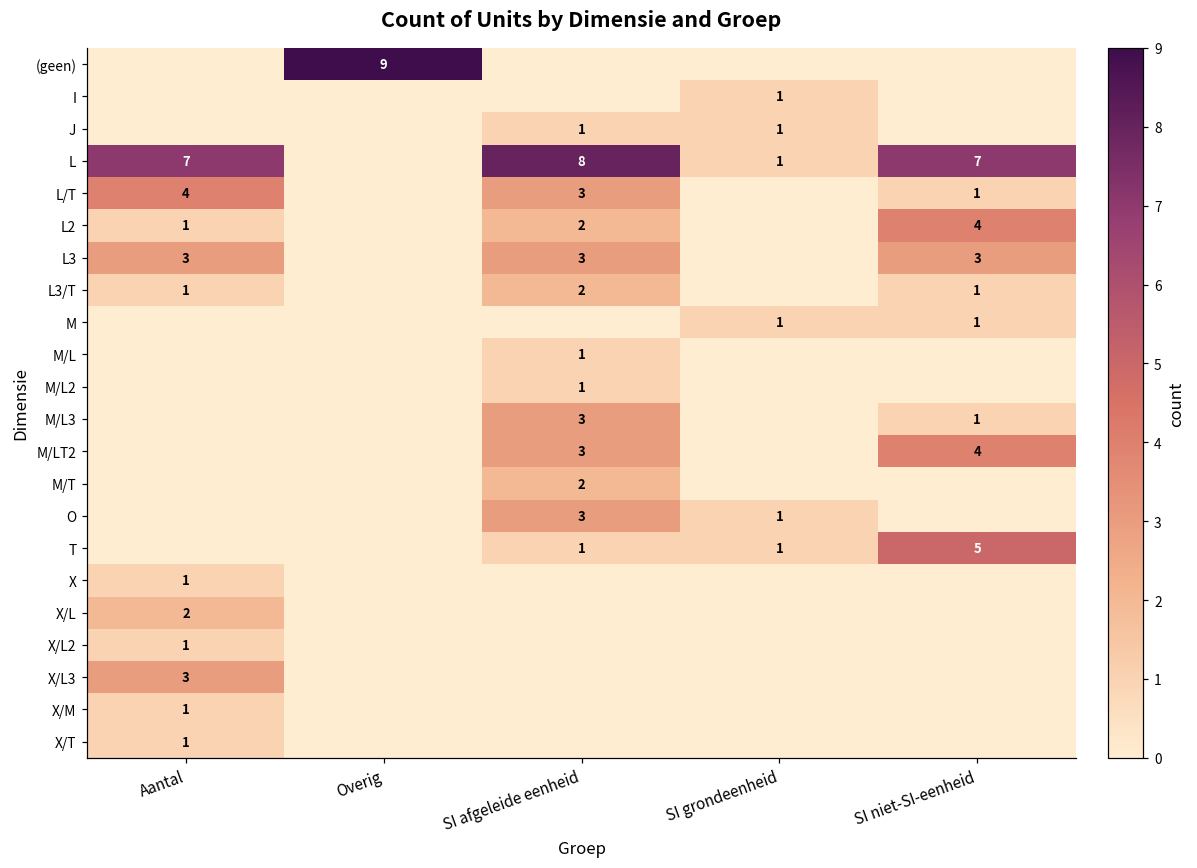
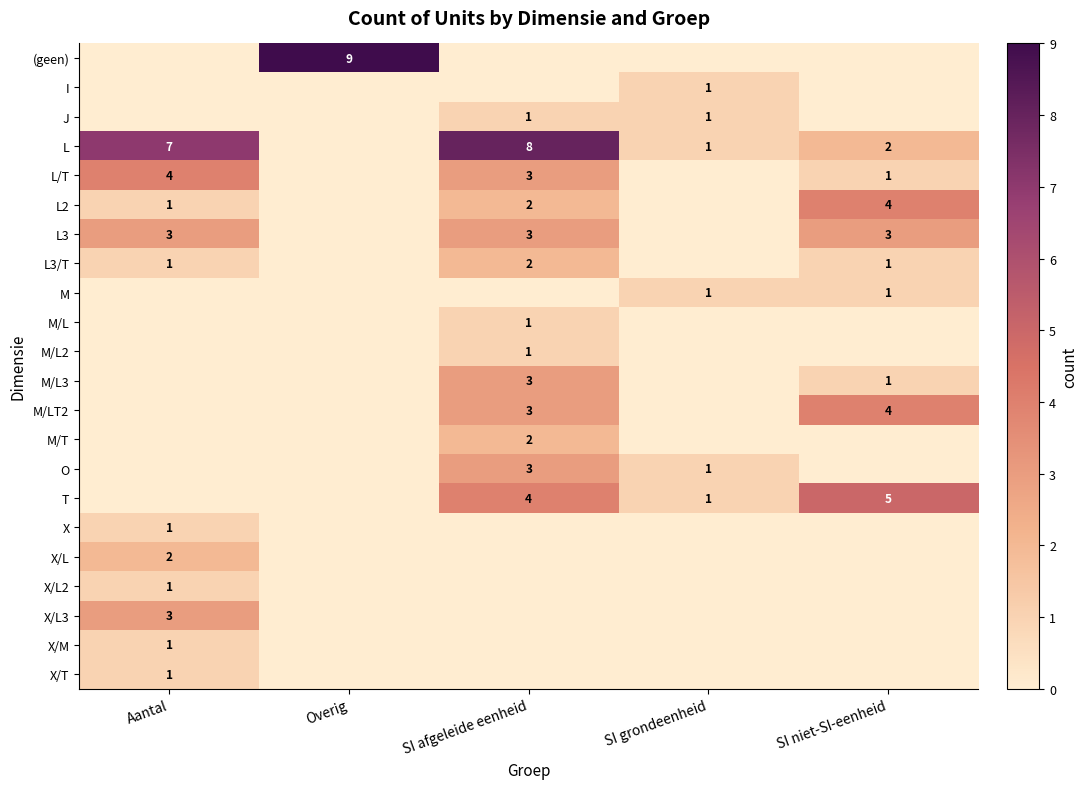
L, SI niet-SI-eenheid: 7 -> 2
T, SI afgeleide eenheid: 1 -> 4
